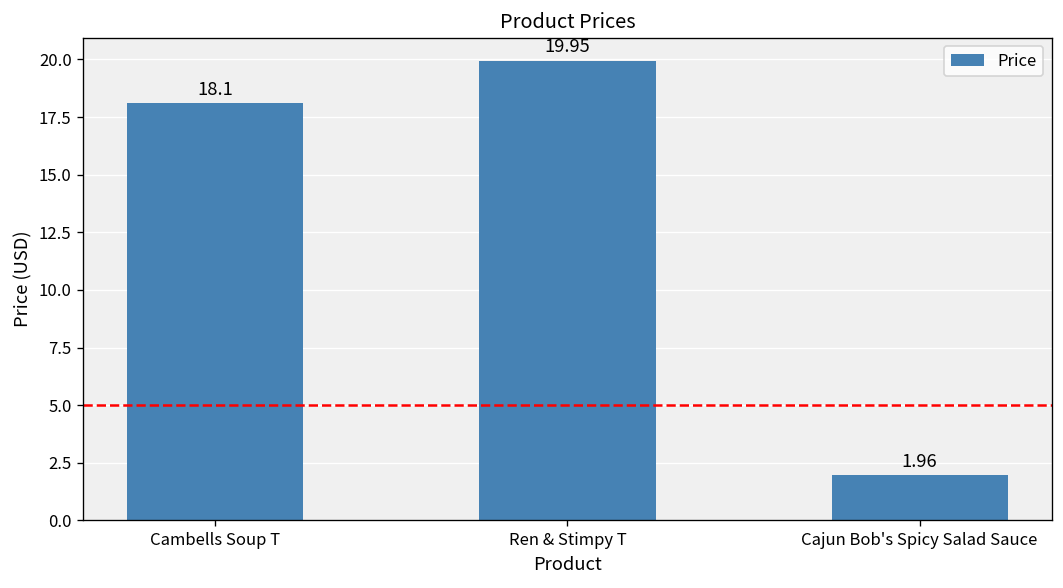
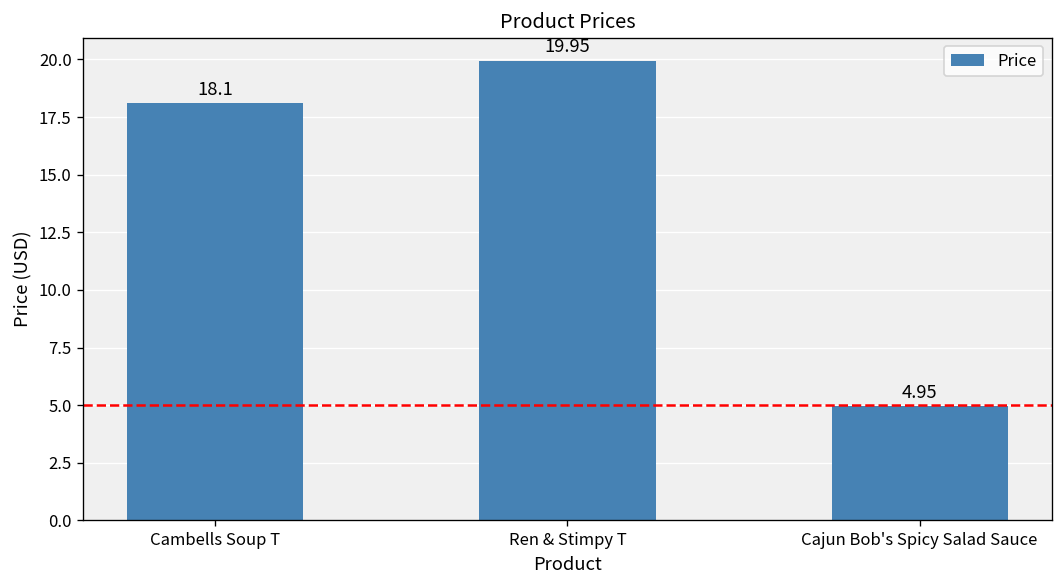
Cajun Bob's Spicy Salad Sauce: 1.96 -> 4.95
